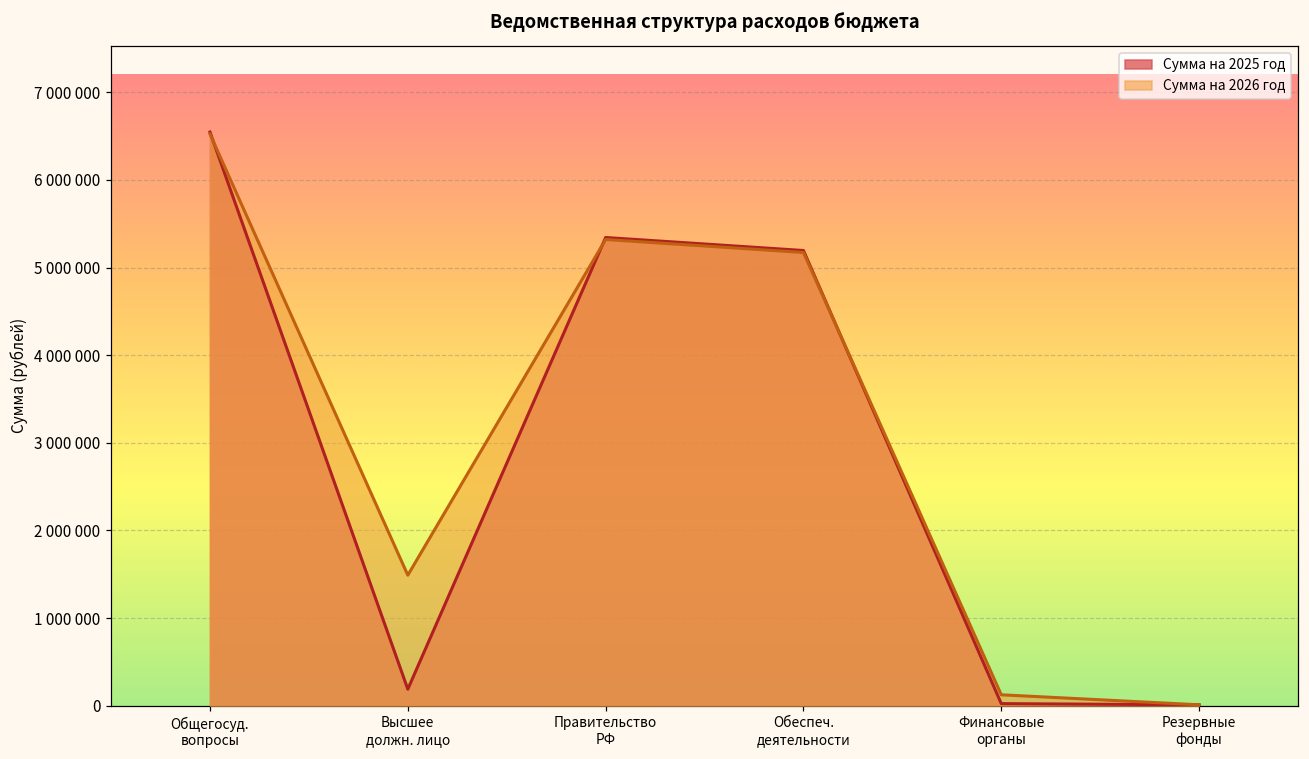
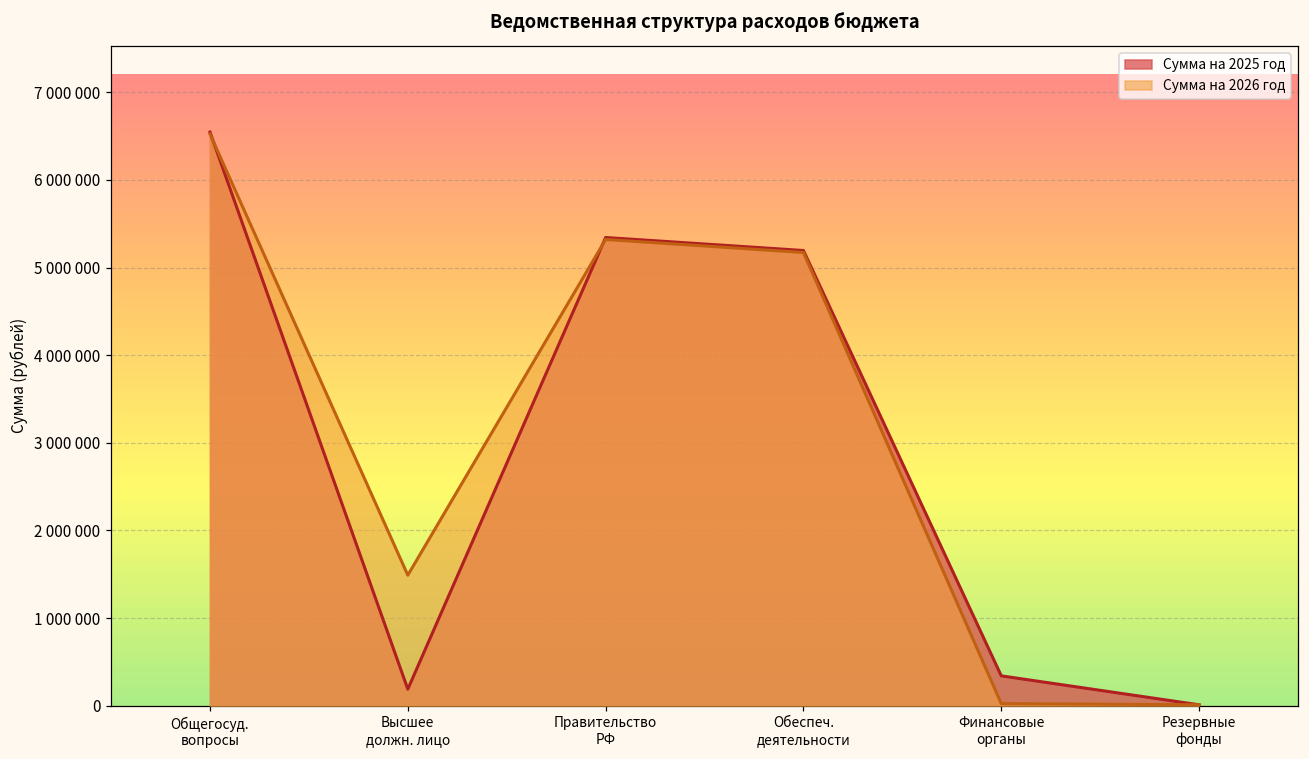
Сумма на 2025 год, Финансовые органы: 0 -> 300000
Сумма на 2026 год, Финансовые органы: 100000 -> 0
